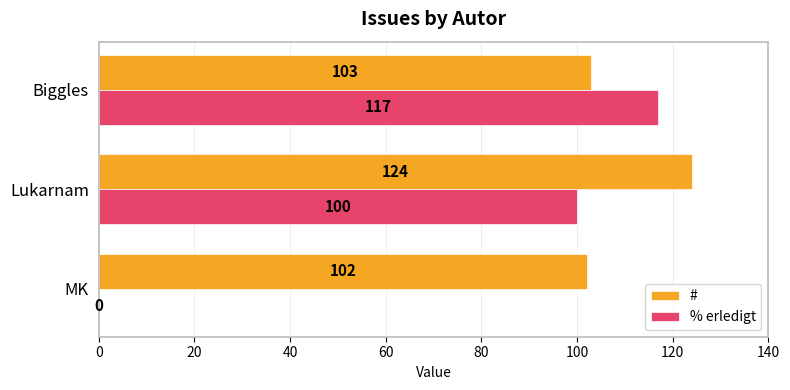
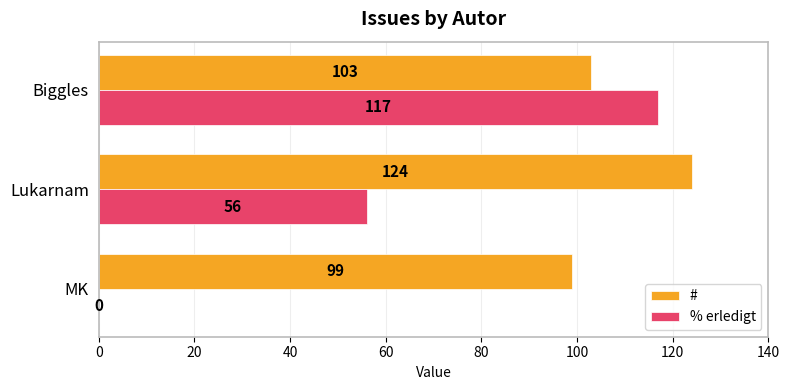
% erledigt, Lukarnam: 100 -> 56
#, MK: 102 -> 99
